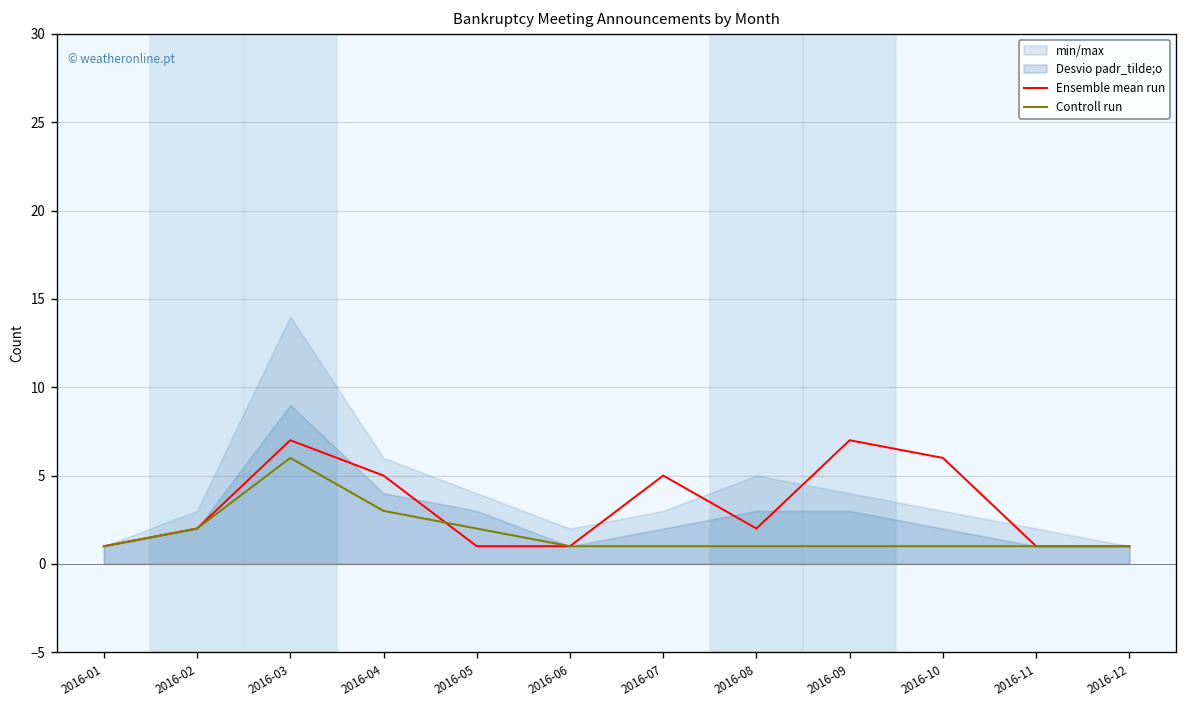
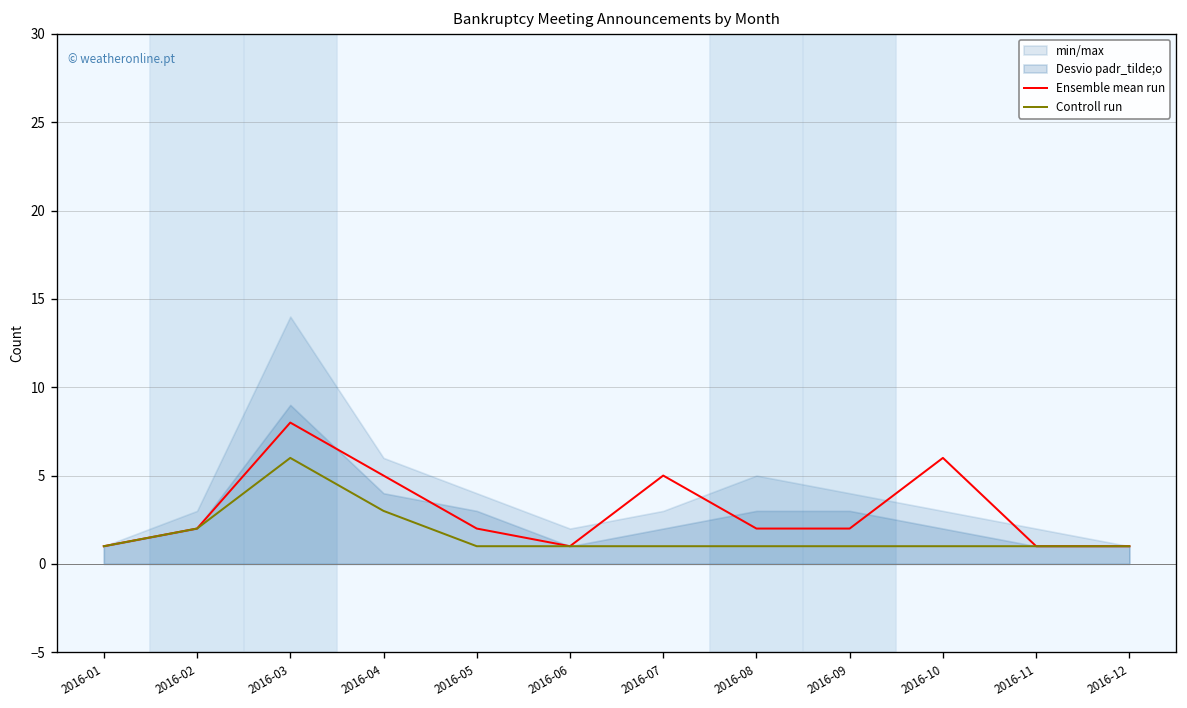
Ensemble mean run, 2016-03: 7 -> 8
Ensemble mean run, 2016-05: 1 -> 2
Controll run, 2016-05: 2 -> 1
Ensemble mean run, 2016-09: 7 -> 2
